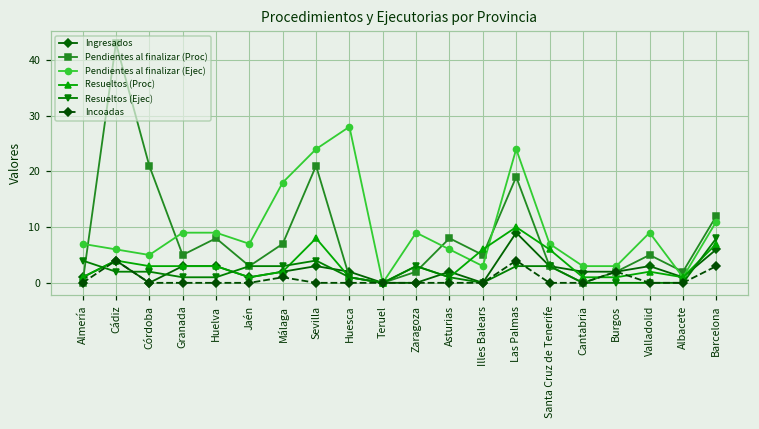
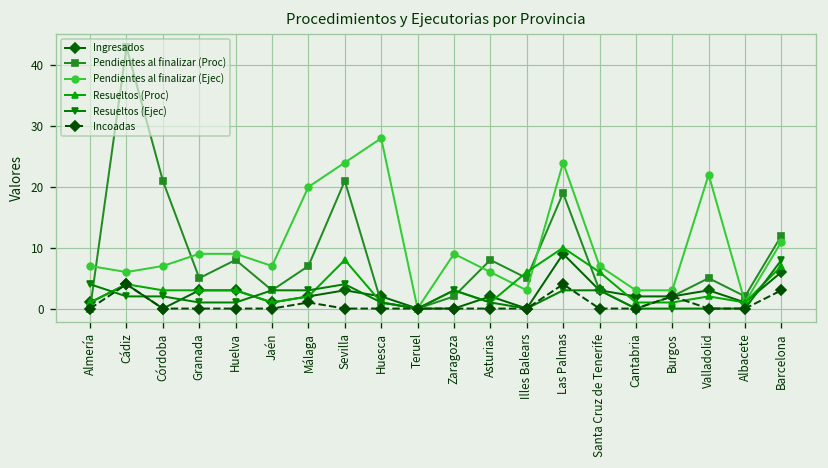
Pendientes al finalizar (Ejec), Córdoba: 5 -> 7
Pendientes al finalizar (Ejec), Málaga: 18 -> 20
Pendientes al finalizar (Ejec), Valladolid: 9 -> 22
